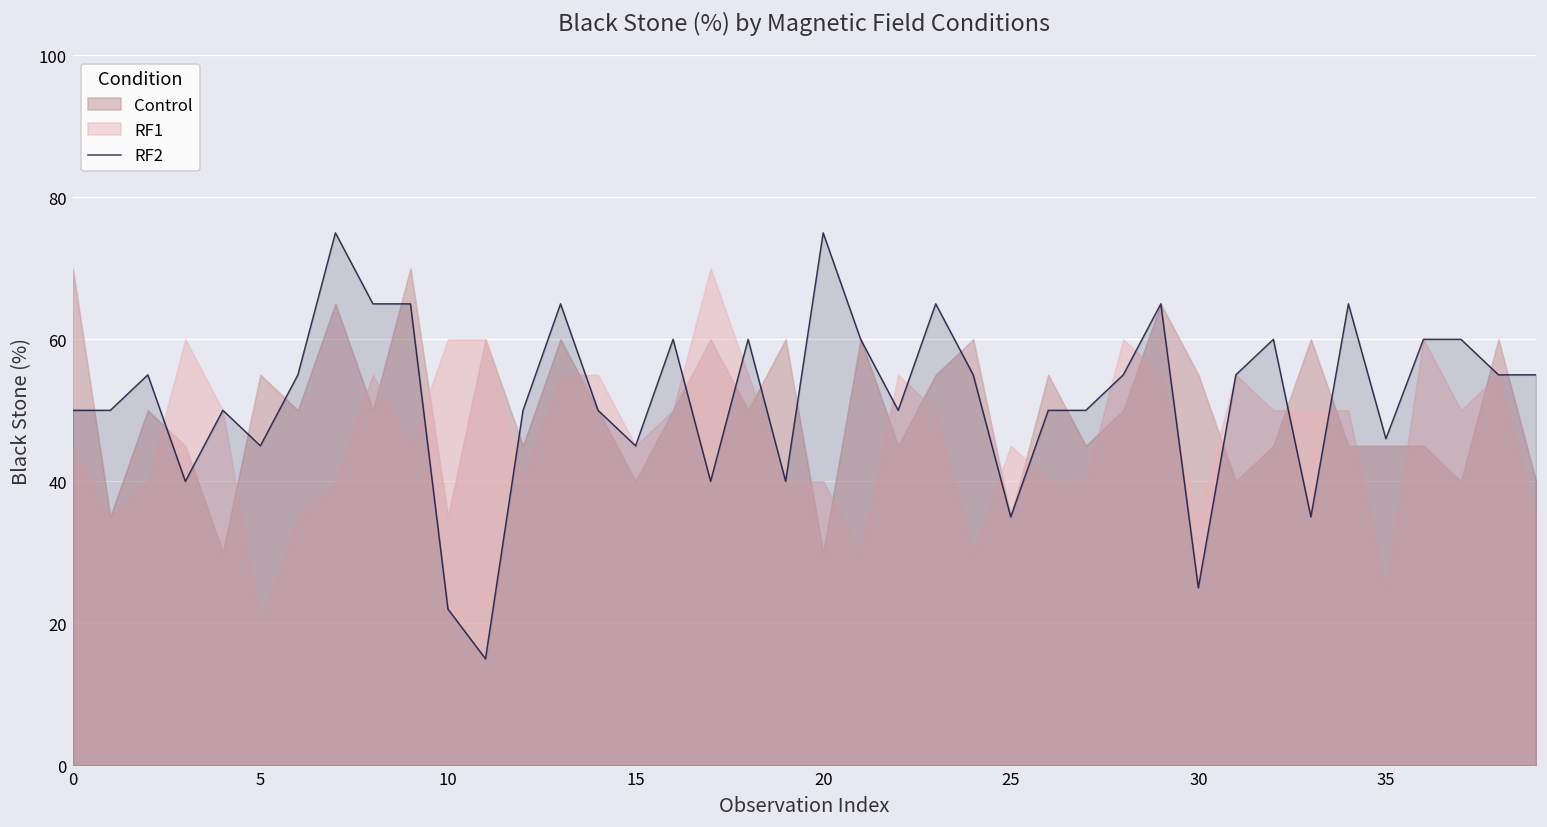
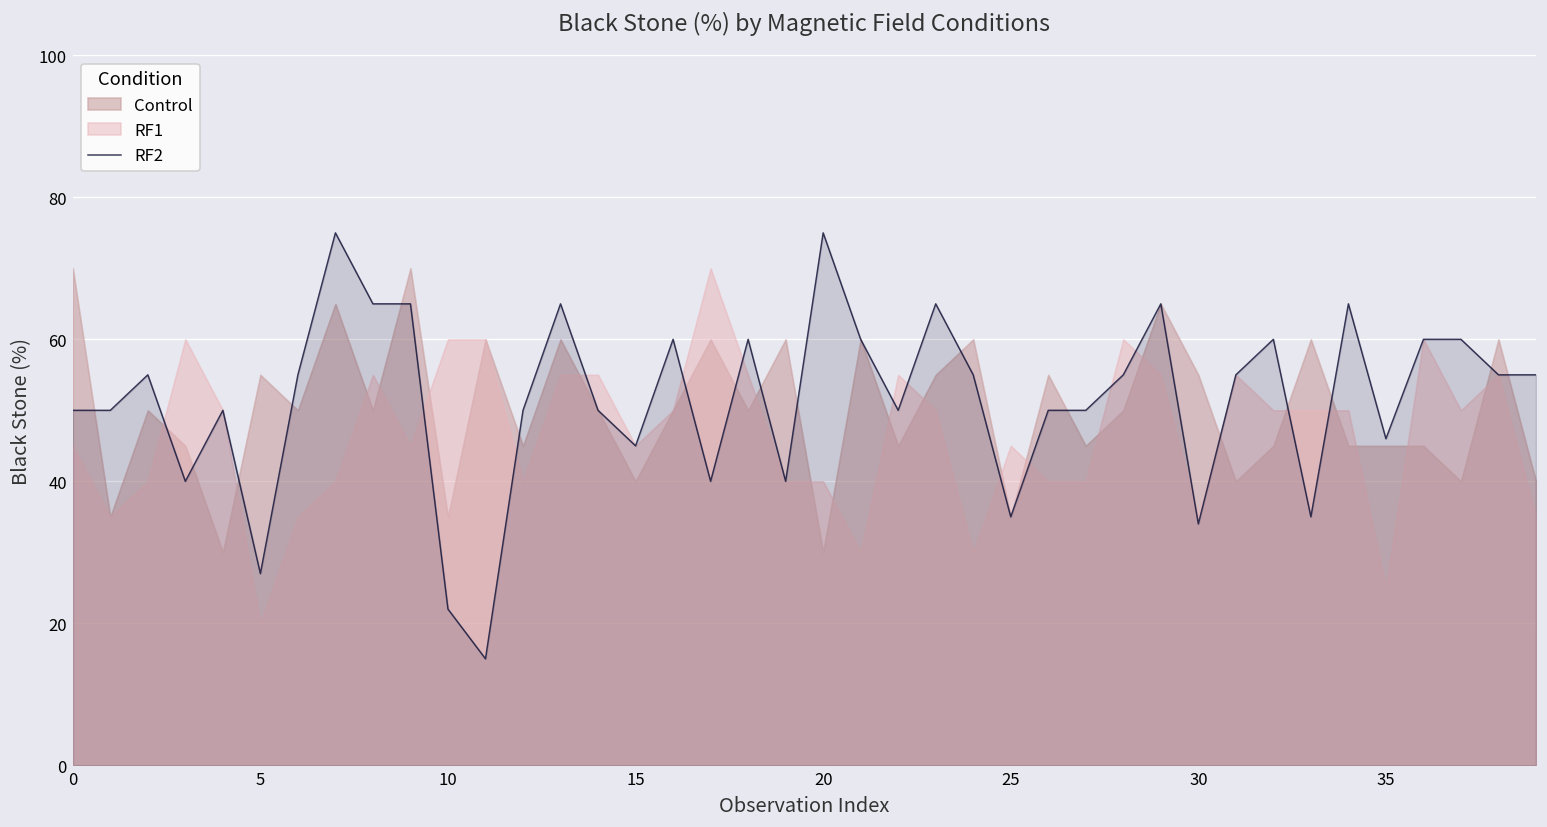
RF2, 5: 45 -> 27
RF2, 30: 25 -> 34
